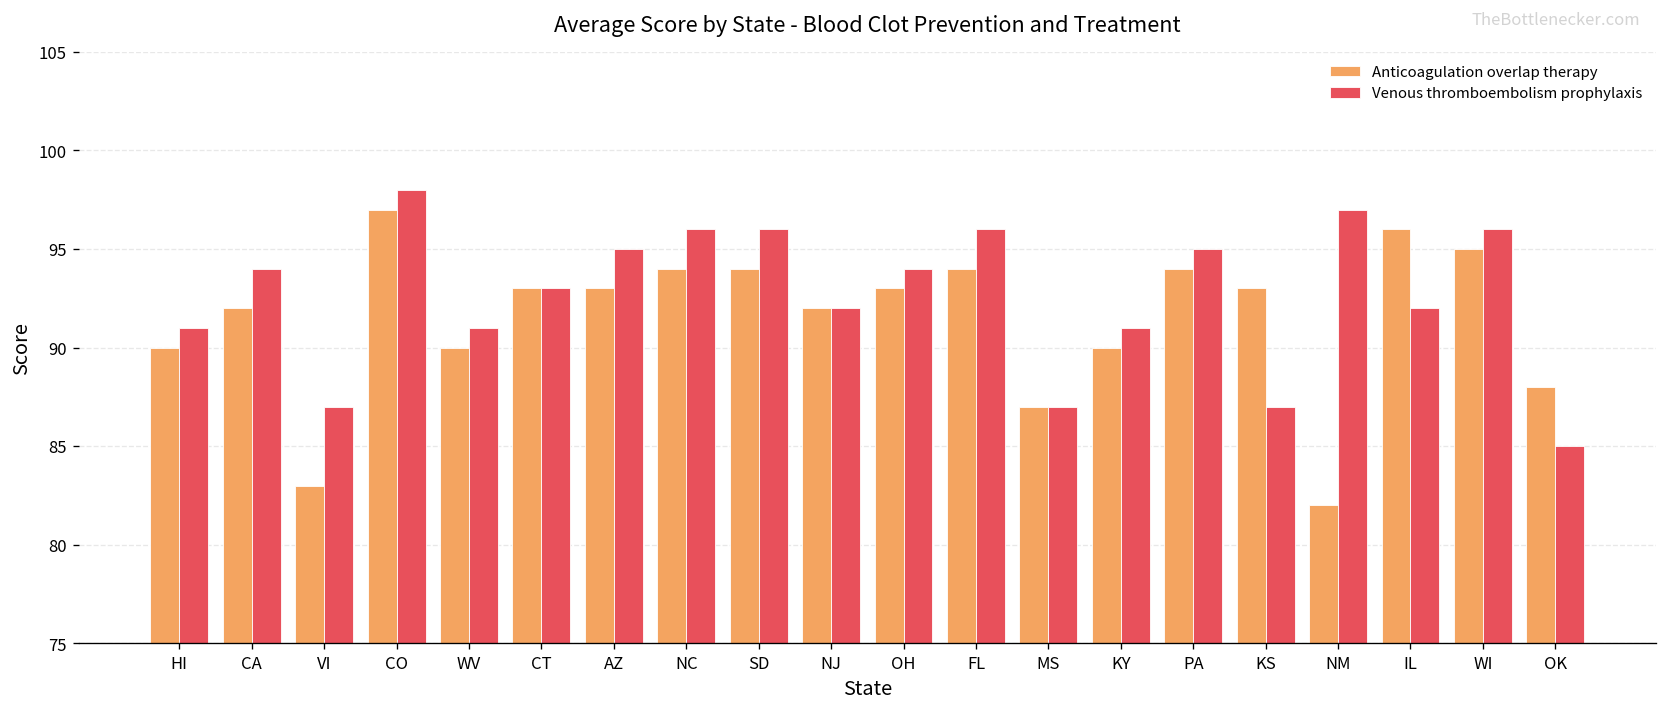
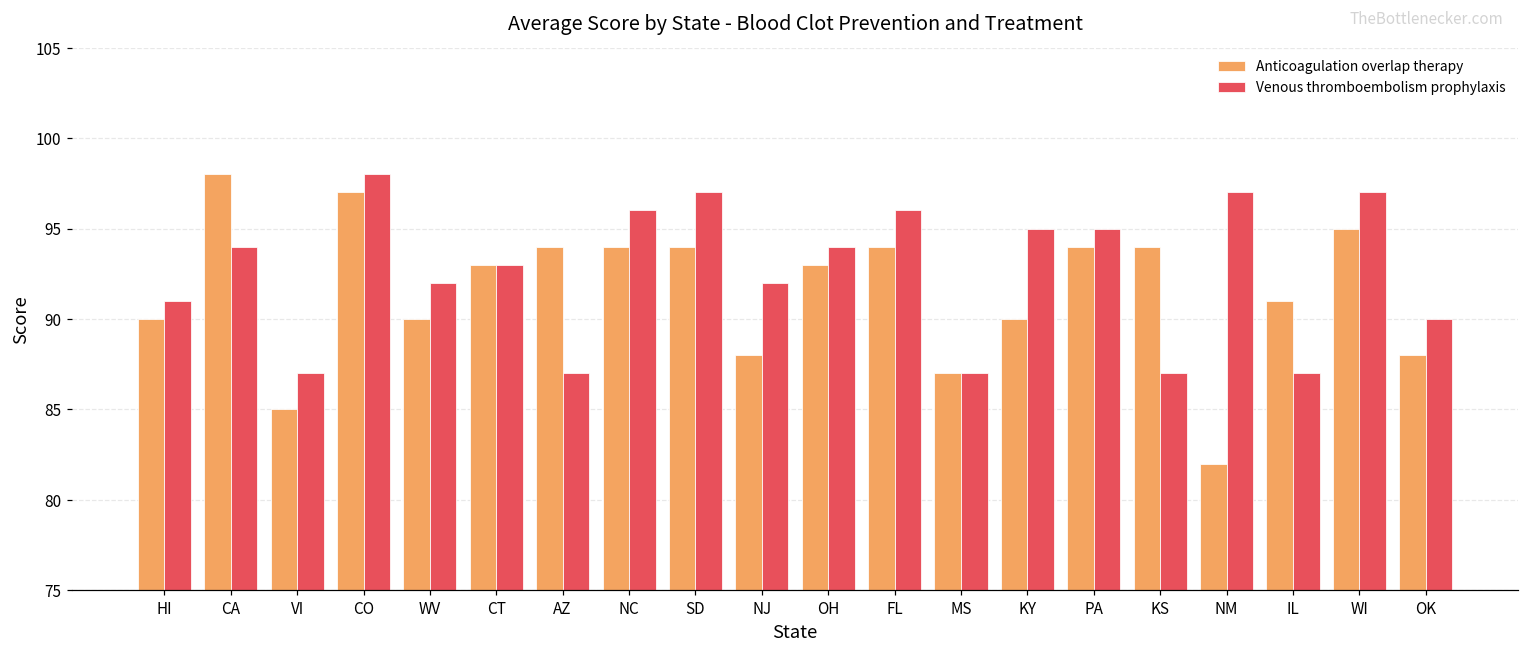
Anticoagulation overlap therapy, CA: 92 -> 98
Anticoagulation overlap therapy, VI: 83 -> 85
Venous thromboembolism prophylaxis, WV: 91 -> 92
Anticoagulation overlap therapy, AZ: 93 -> 94
Venous thromboembolism prophylaxis, AZ: 95 -> 87
Venous thromboembolism prophylaxis, SD: 96 -> 97
Anticoagulation overlap therapy, NJ: 92 -> 88
Venous thromboembolism prophylaxis, KY: 91 -> 95
Anticoagulation overlap therapy, KS: 93 -> 94
Anticoagulation overlap therapy, IL: 96 -> 91
Venous thromboembolism prophylaxis, IL: 92 -> 87
Venous thromboembolism prophylaxis, WI: 96 -> 97
Venous thromboembolism prophylaxis, OK: 85 -> 90
